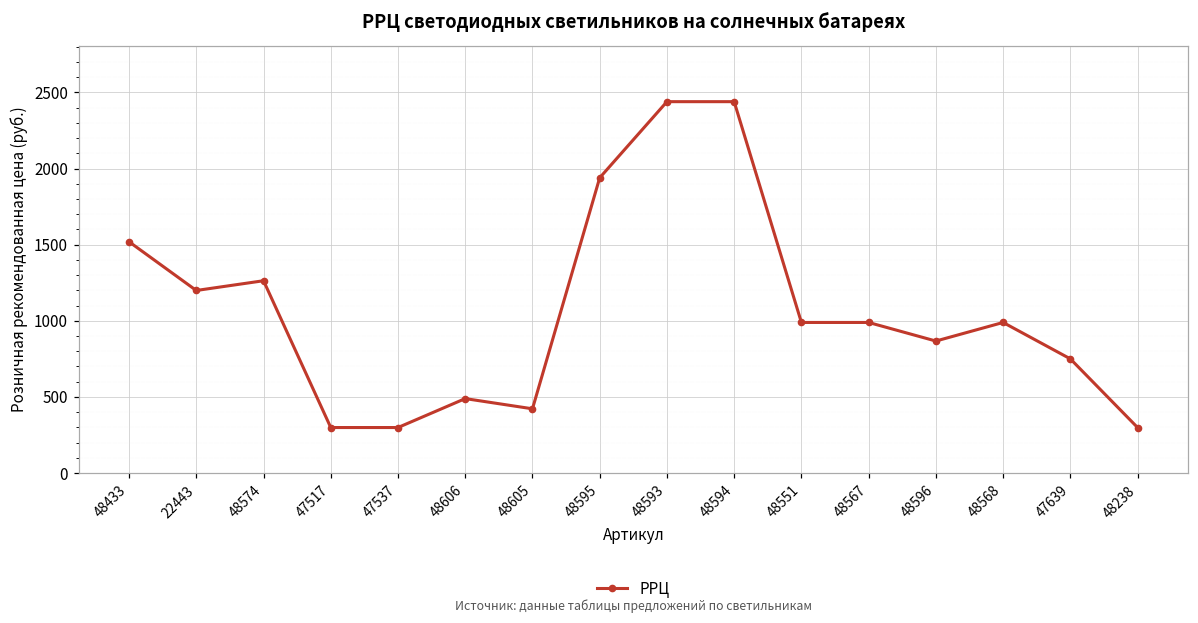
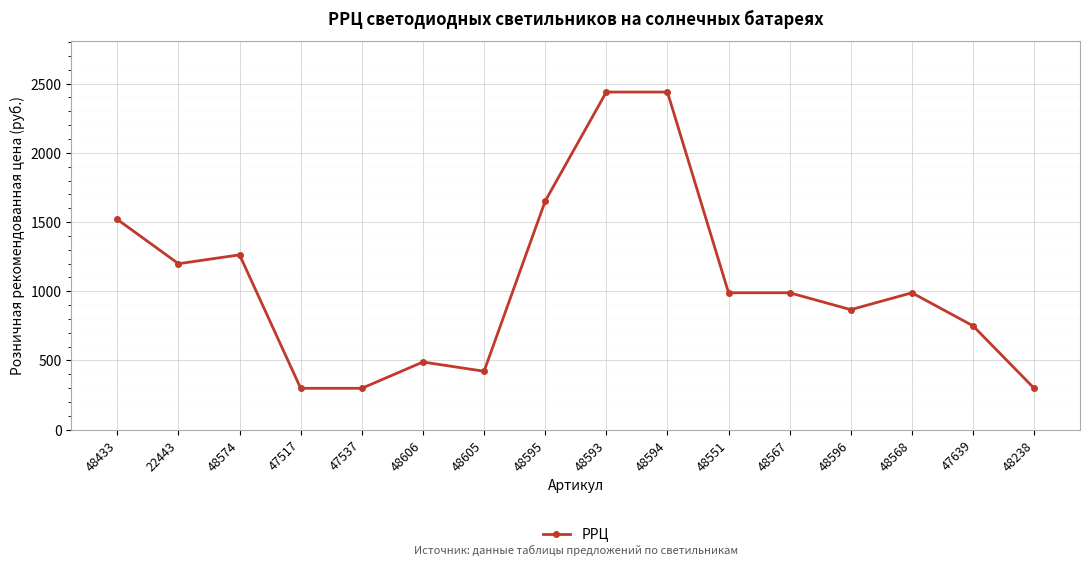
48595: 1940 -> 1650
